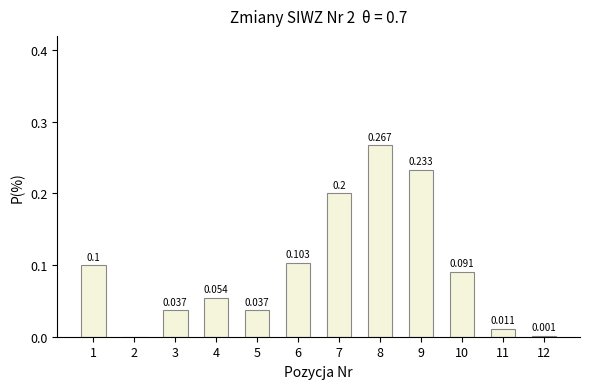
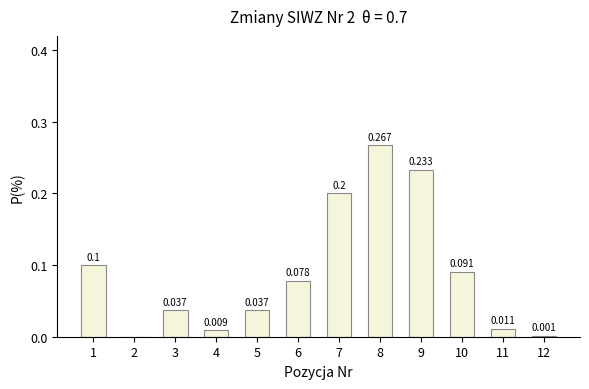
4: 0.054 -> 0.009
6: 0.103 -> 0.078
